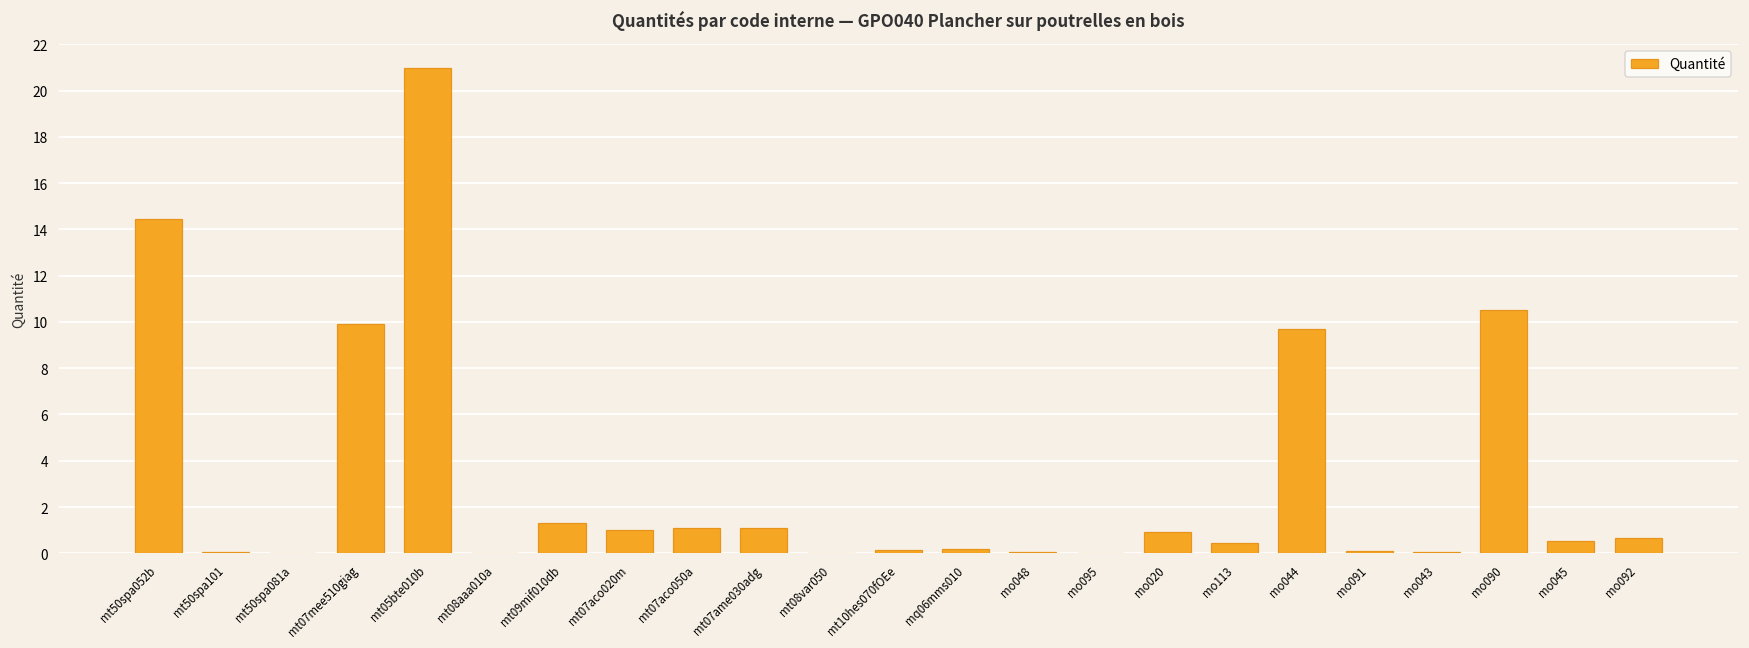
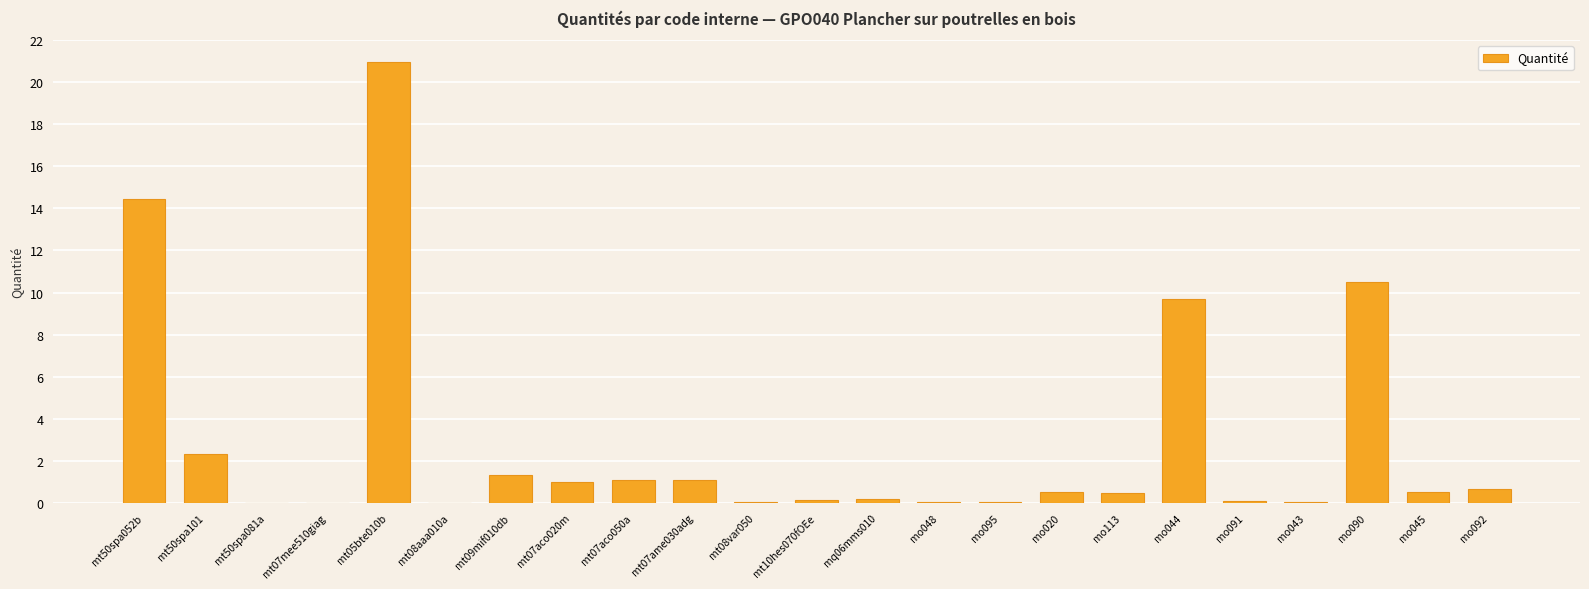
mt50spa101: 0.0 -> 2.3
mt07mee510giag: 9.9 -> 0.0
mo020: 0.9 -> 0.5
